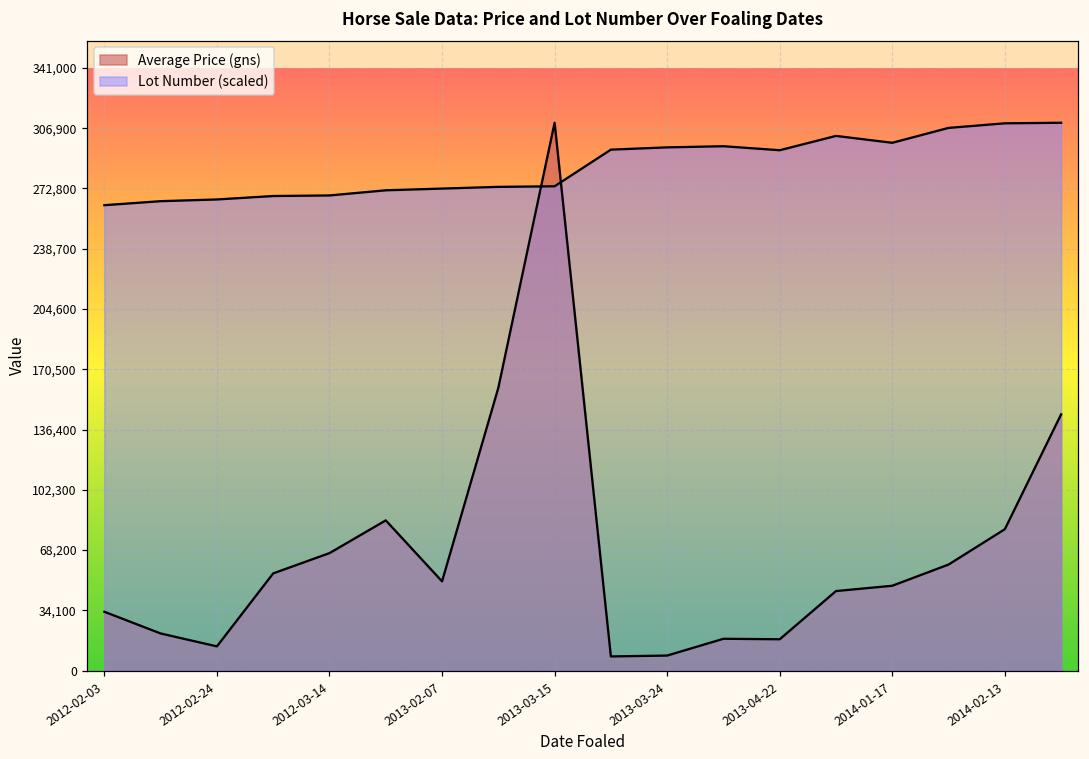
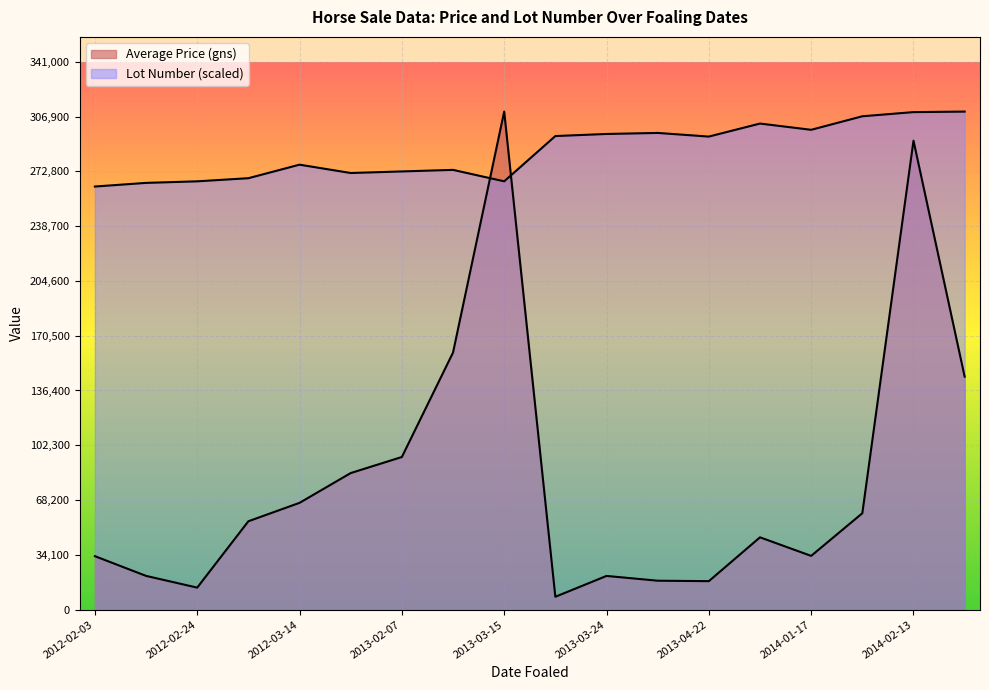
Lot Number (scaled), 2012-03-14: 269,000 -> 277,000
Average Price (gns), 2013-02-07: 50,000 -> 95,000
Lot Number (scaled), 2013-03-15: 274,000 -> 267,000
Average Price (gns), 2013-03-24: 9,000 -> 21,000
Average Price (gns), 2014-01-17: 48,000 -> 33,000
Average Price (gns), 2014-02-13: 80,000 -> 292,000
